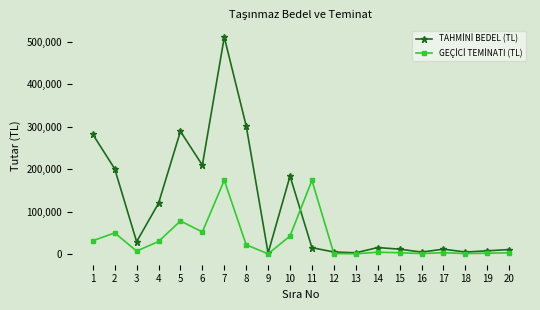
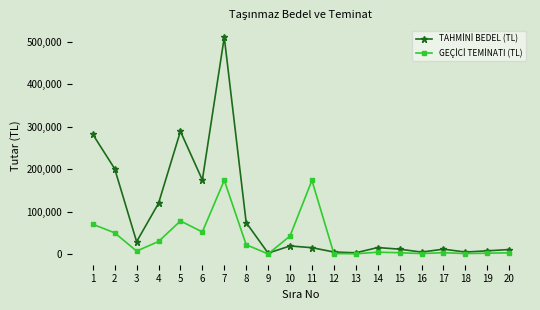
GEÇİCİ TEMİNATI (TL), 1: 30,000 -> 70,000
TAHMİNİ BEDEL (TL), 6: 210,000 -> 170,000
TAHMİNİ BEDEL (TL), 8: 300,000 -> 70,000
TAHMİNİ BEDEL (TL), 10: 180,000 -> 20,000
